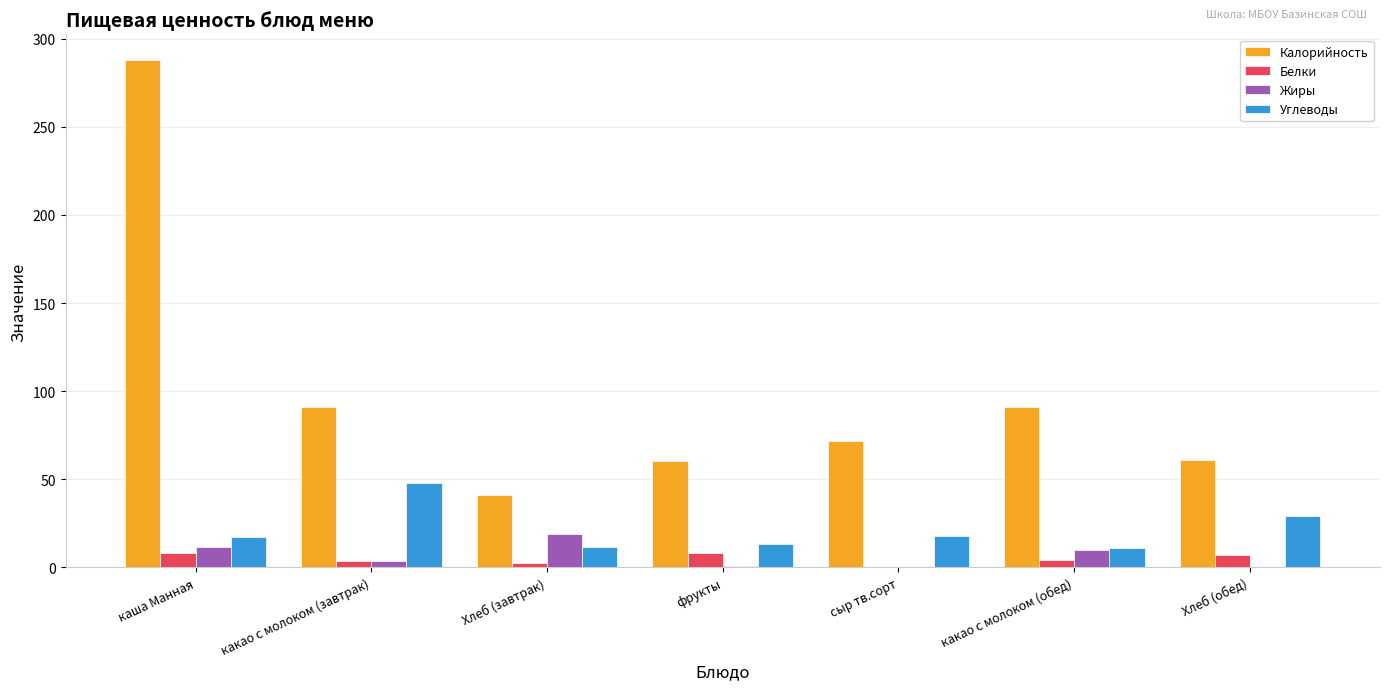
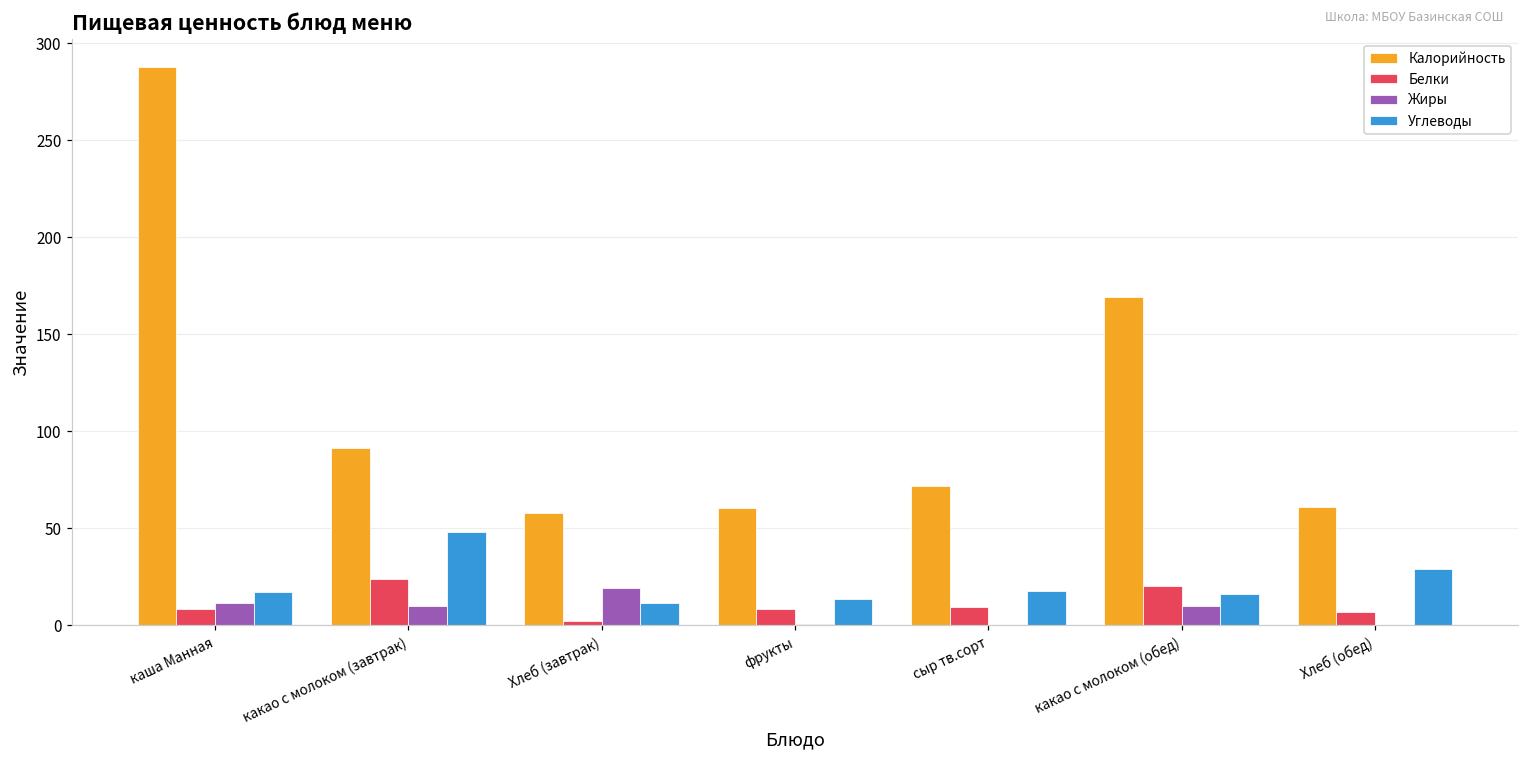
Белки, какао с молоком (завтрак): 4 -> 24
Жиры, какао с молоком (завтрак): 4 -> 10
Калорийность, Хлеб (завтрак): 41 -> 58
Белки, сыр тв.сорт: 0 -> 9
Калорийность, какао с молоком (обед): 91 -> 169
Белки, какао с молоком (обед): 4 -> 20
Углеводы, какао с молоком (обед): 11 -> 16
